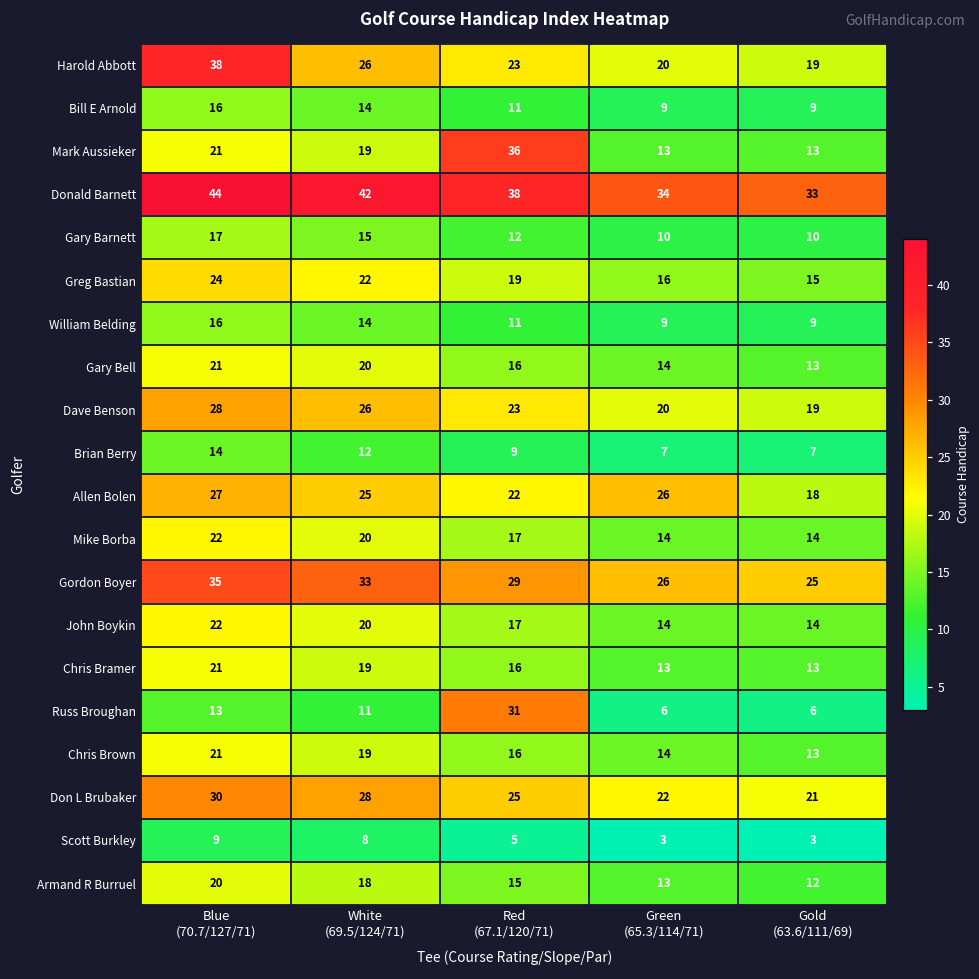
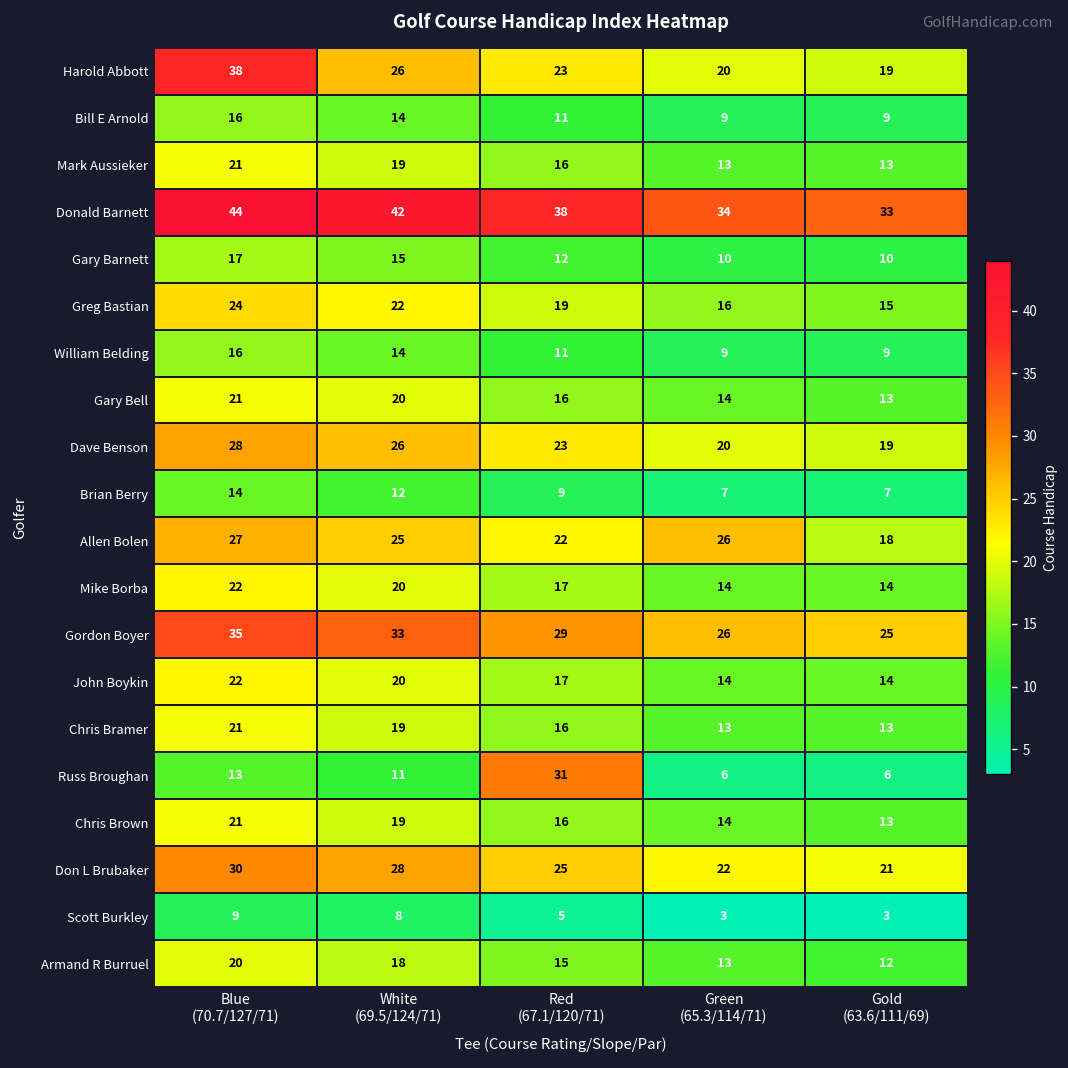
Mark Aussieker, Red (67.1/120/71): 36 -> 16
